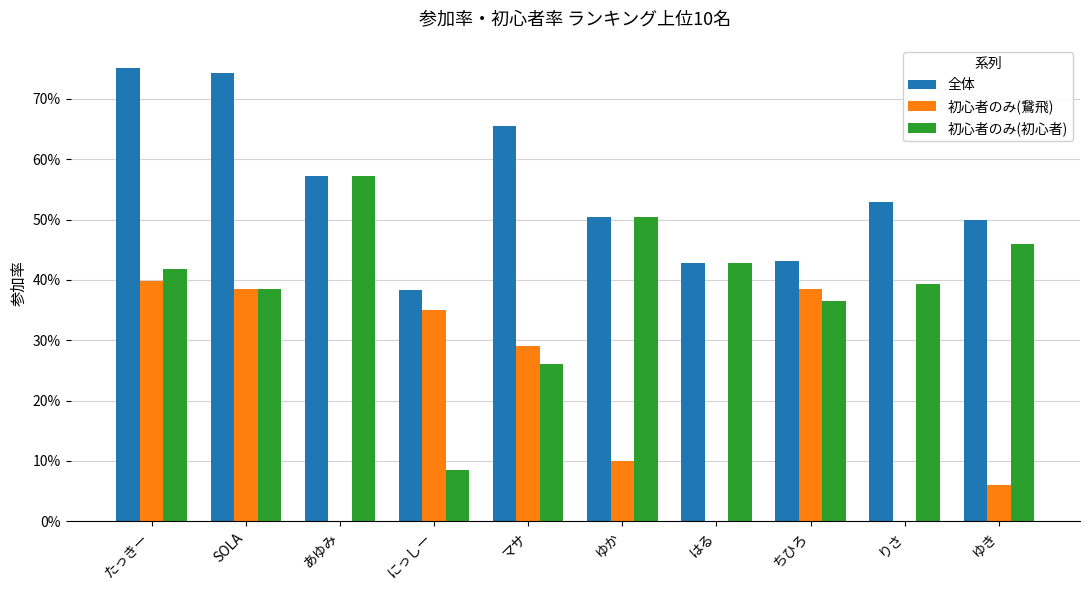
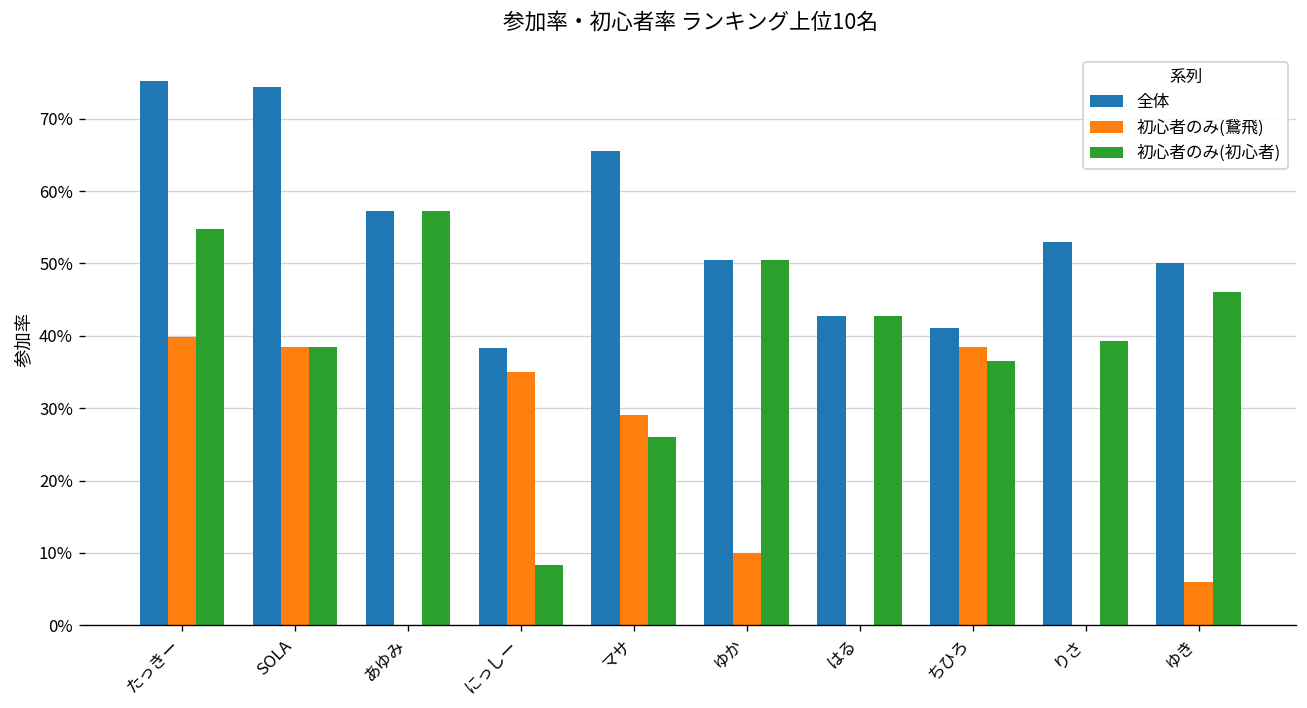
初心者のみ(初心者), たっきー: 42% -> 55%
全体, ちひろ: 43% -> 41%
